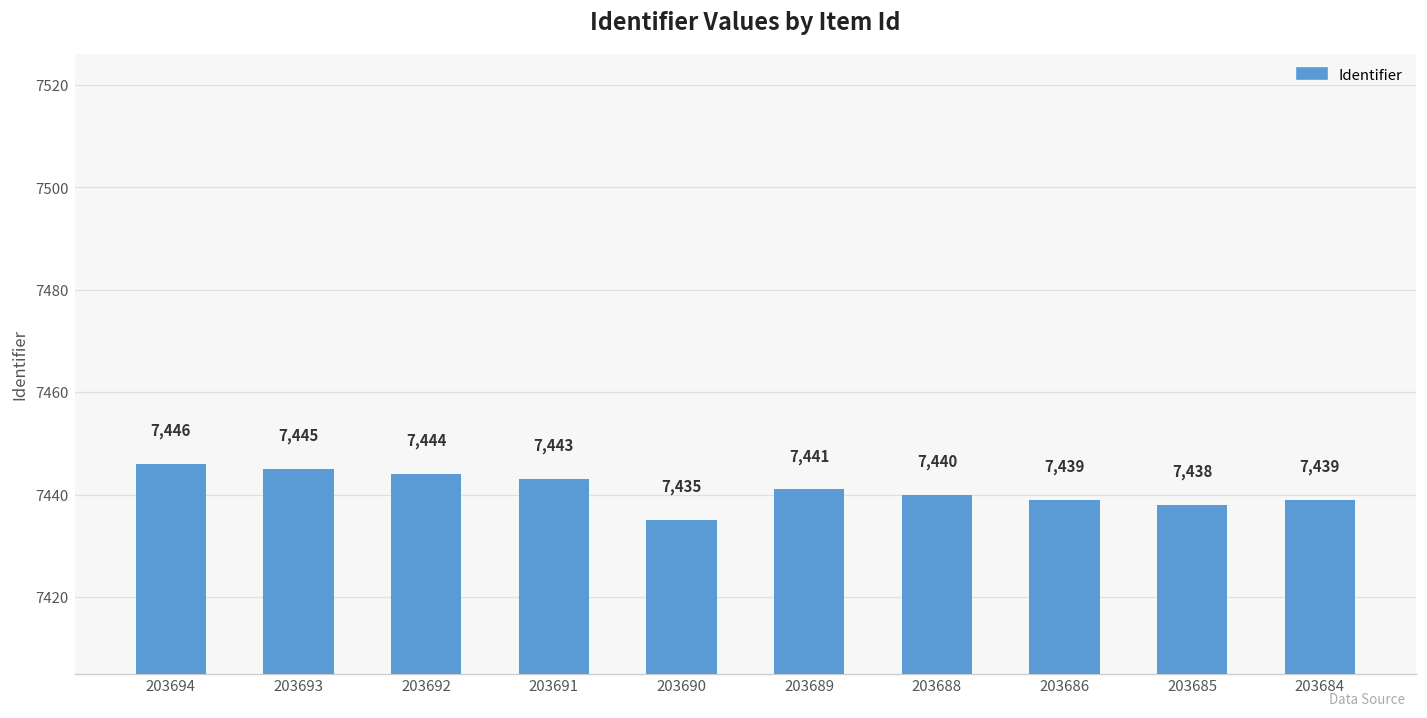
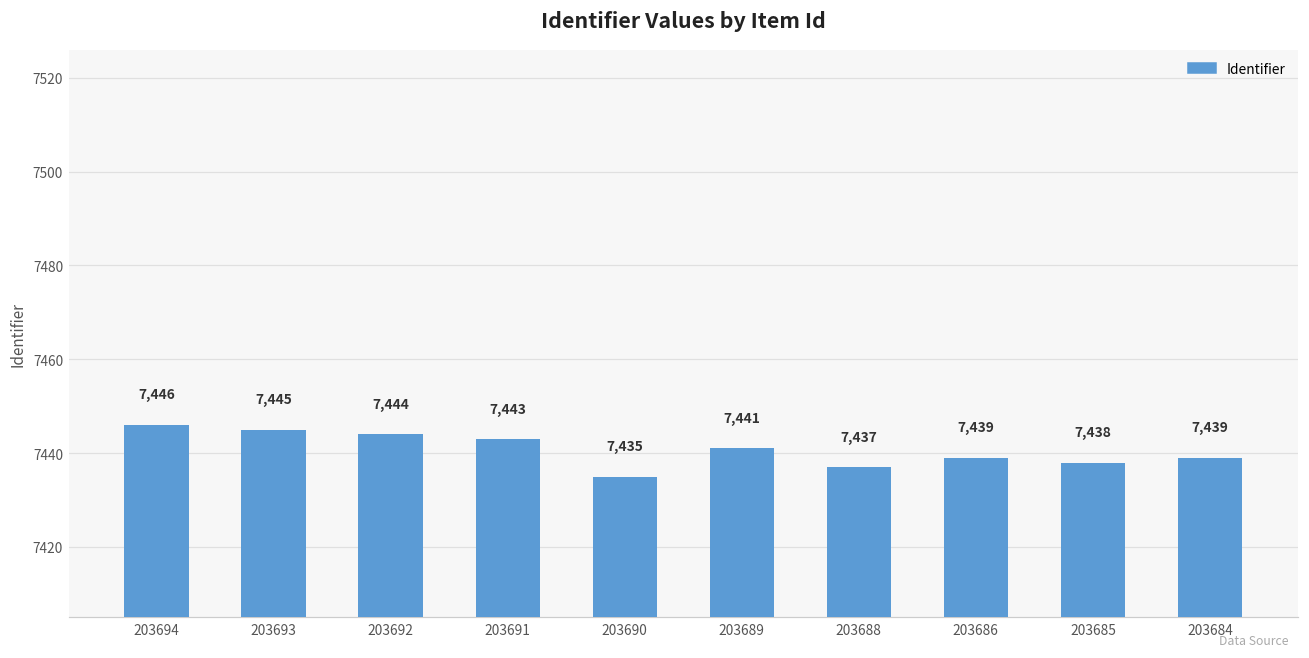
203688: 7,440 -> 7,437
